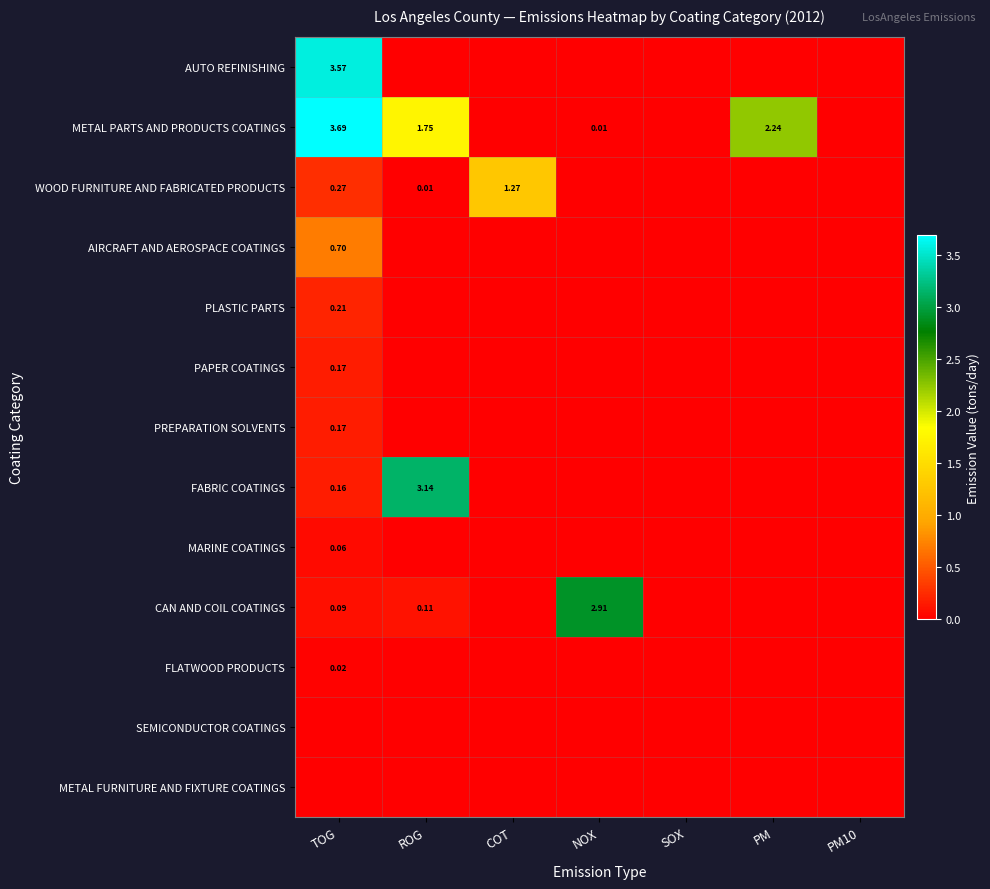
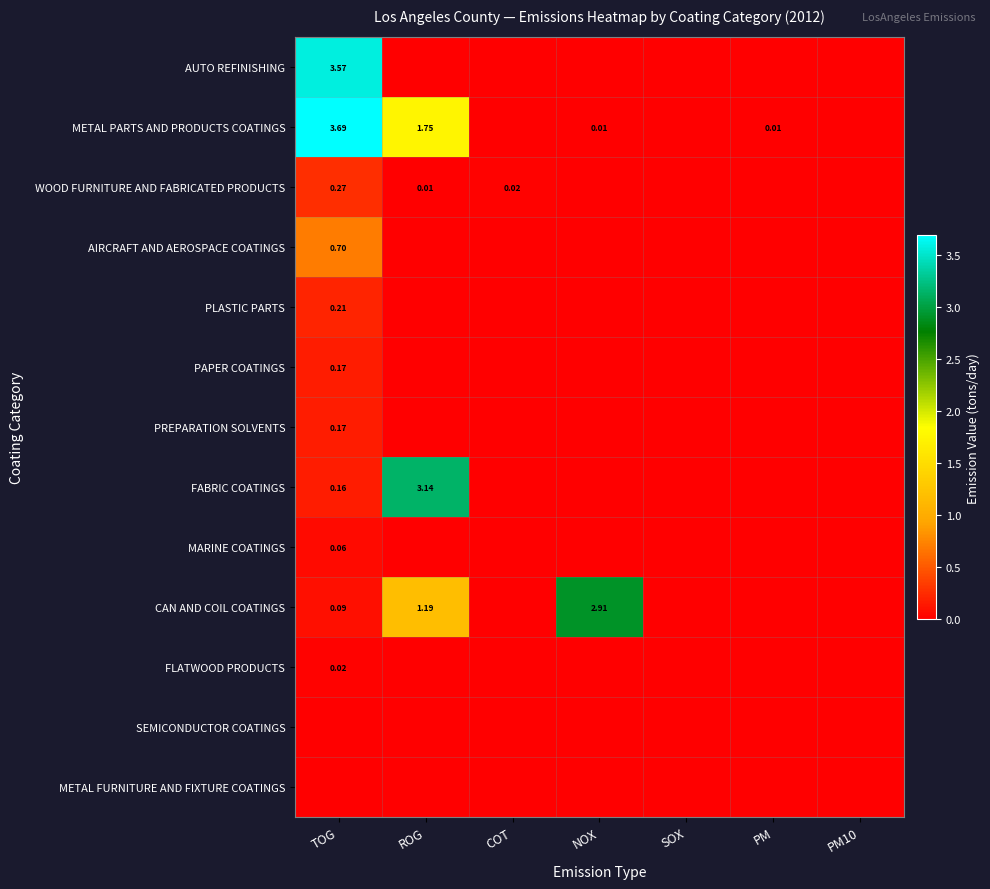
METAL PARTS AND PRODUCTS COATINGS, PM: 2.24 -> 0.01
WOOD FURNITURE AND FABRICATED PRODUCTS, COT: 1.27 -> 0.02
CAN AND COIL COATINGS, ROG: 0.11 -> 1.19
